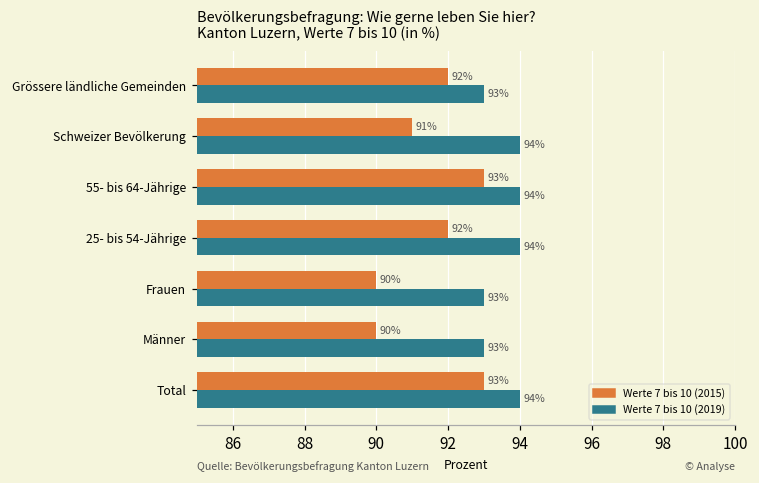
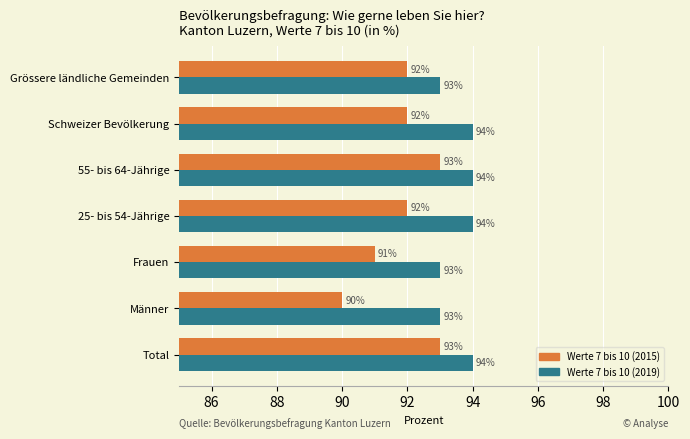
Werte 7 bis 10 (2015), Schweizer Bevölkerung: 91% -> 92%
Werte 7 bis 10 (2015), Frauen: 90% -> 91%
